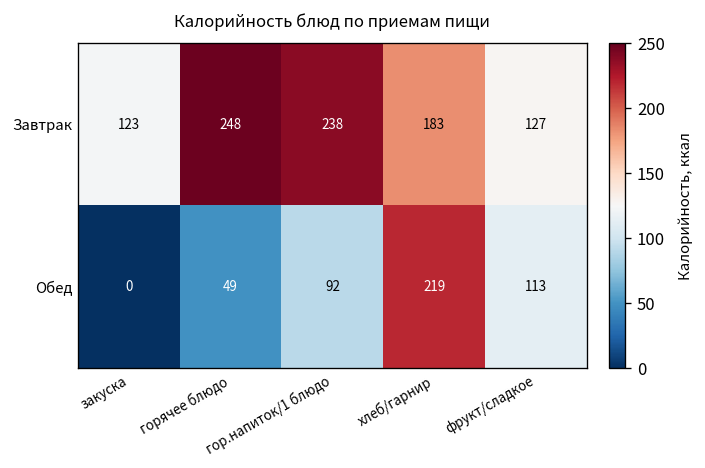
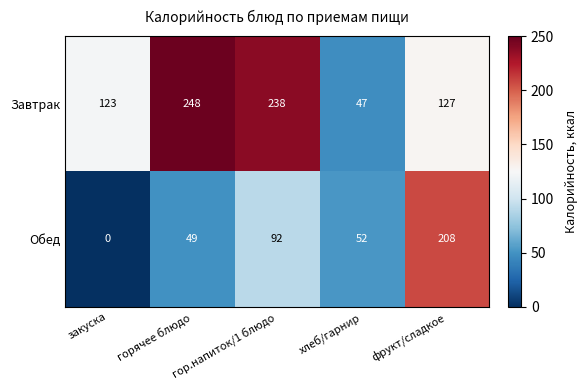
Завтрак, хлеб/гарнир: 183 -> 47
Обед, хлеб/гарнир: 219 -> 52
Обед, фрукт/сладкое: 113 -> 208
